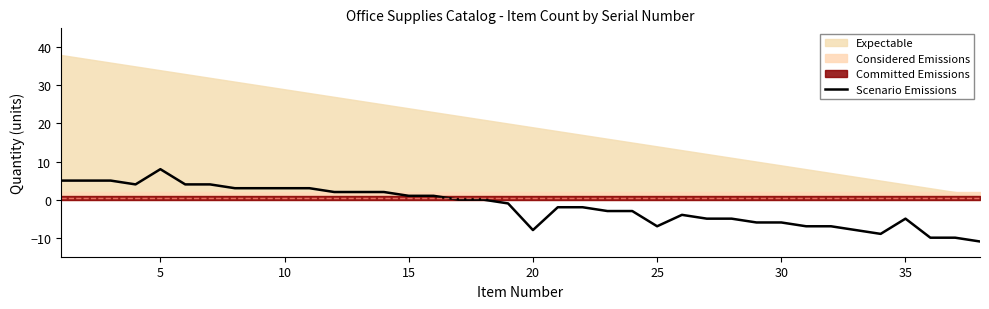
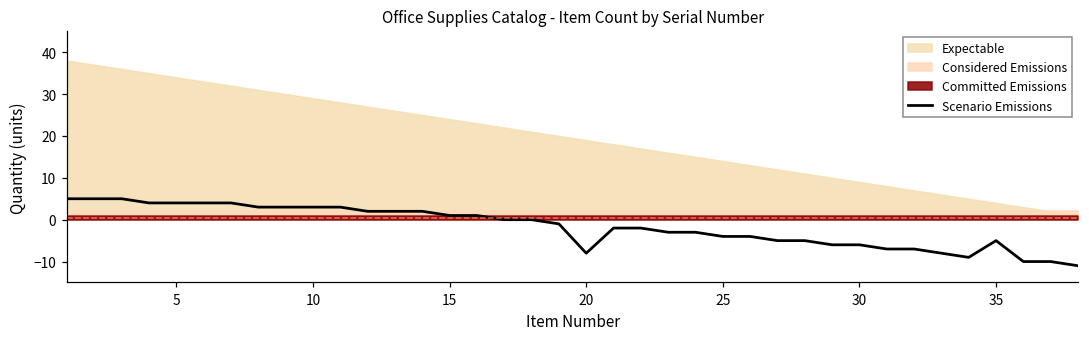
Scenario Emissions, 5: 8 -> 4
Scenario Emissions, 25: -7 -> -4
